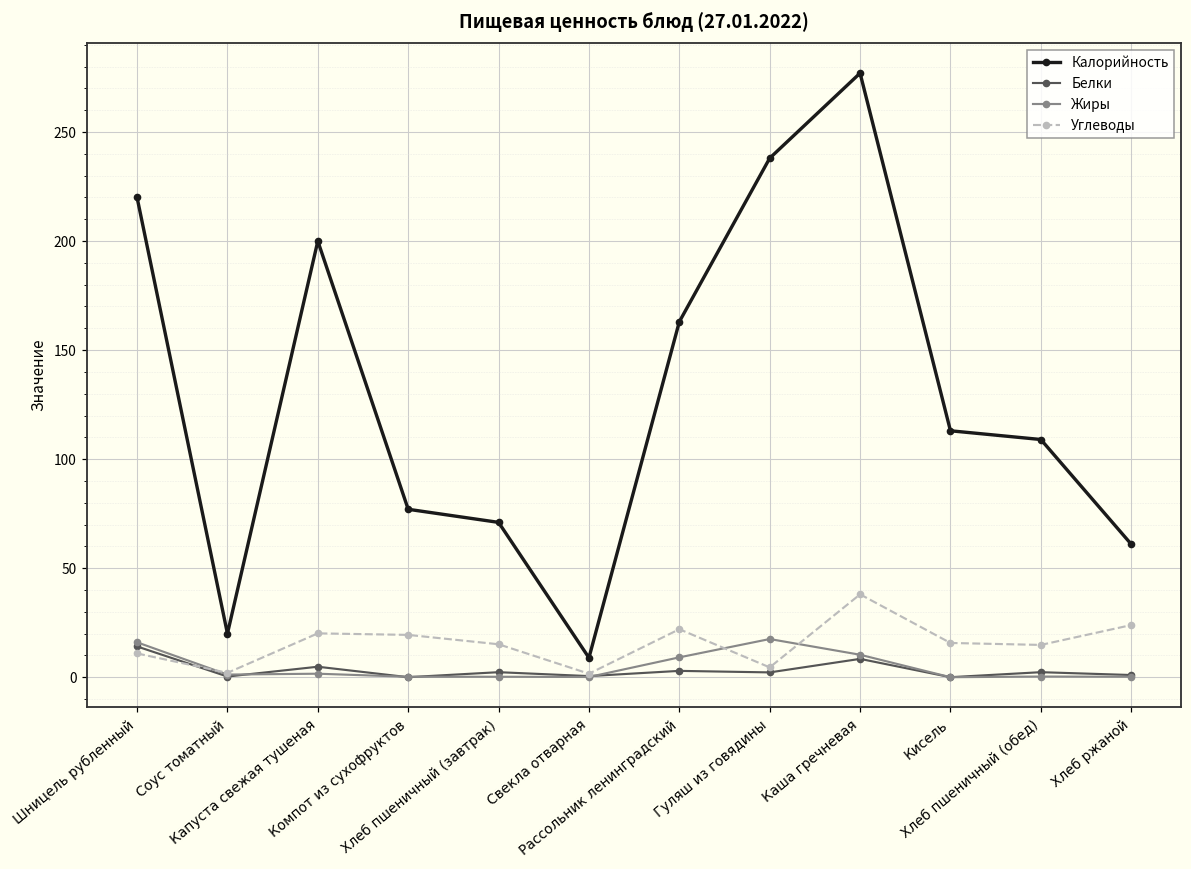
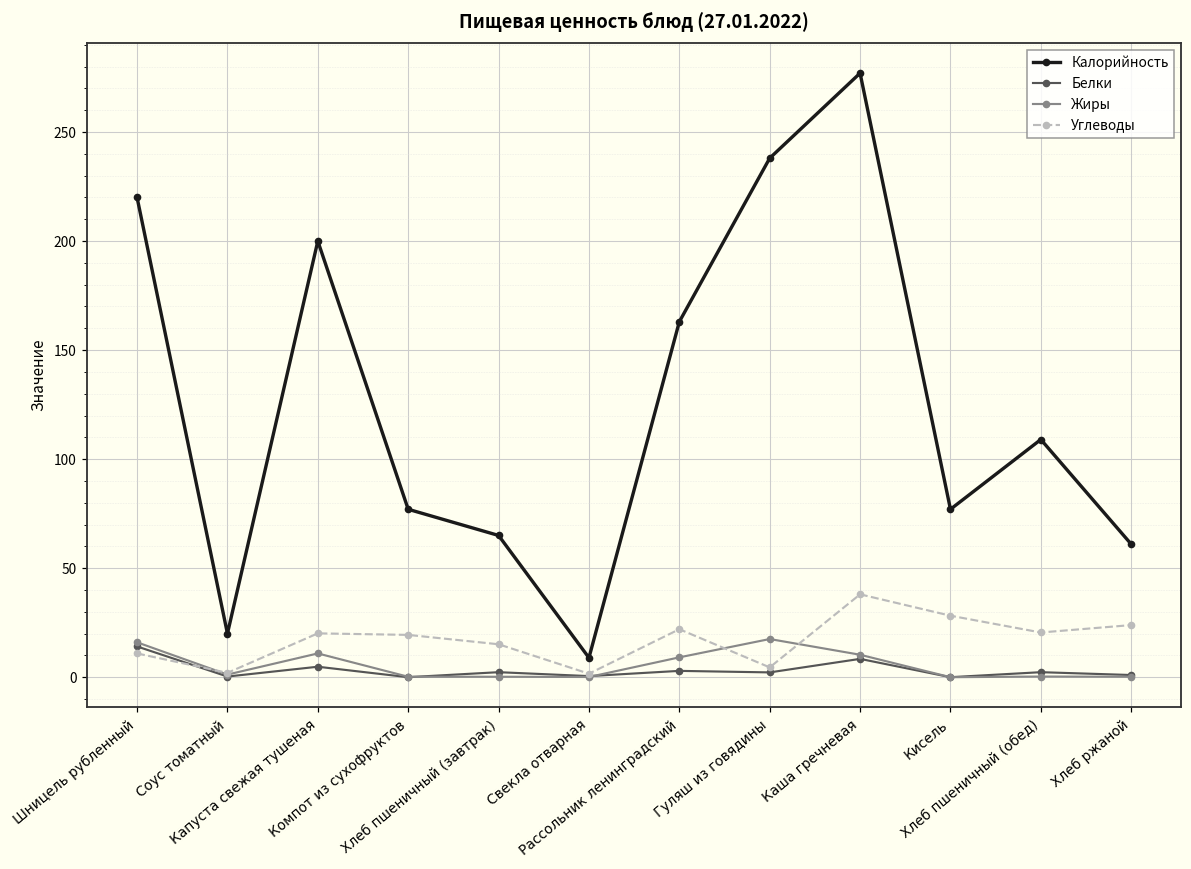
Жиры, Капуста свежая тушеная: 2 -> 11
Калорийность, Хлеб пшеничный (завтрак): 71 -> 65
Калорийность, Кисель: 113 -> 77
Углеводы, Кисель: 16 -> 28
Углеводы, Хлеб пшеничный (обед): 15 -> 21
